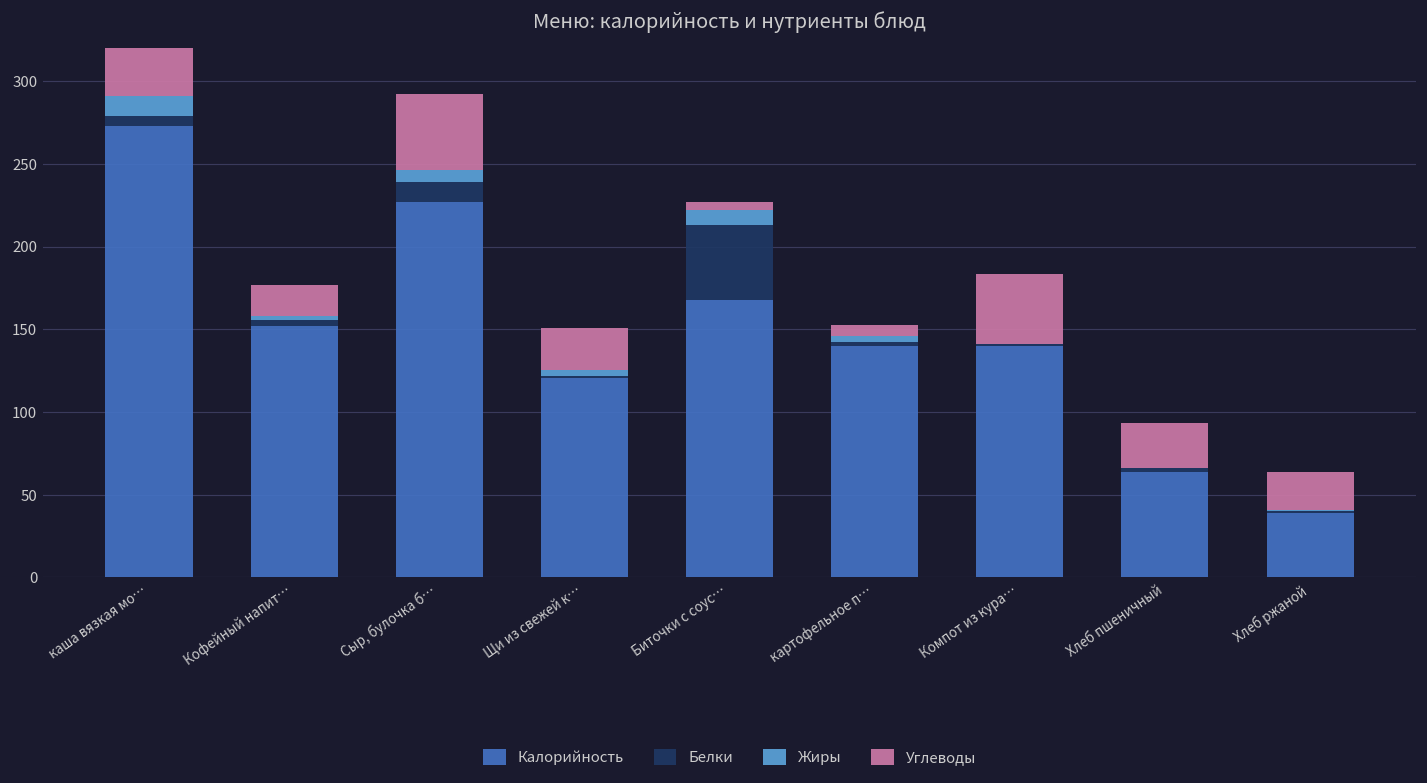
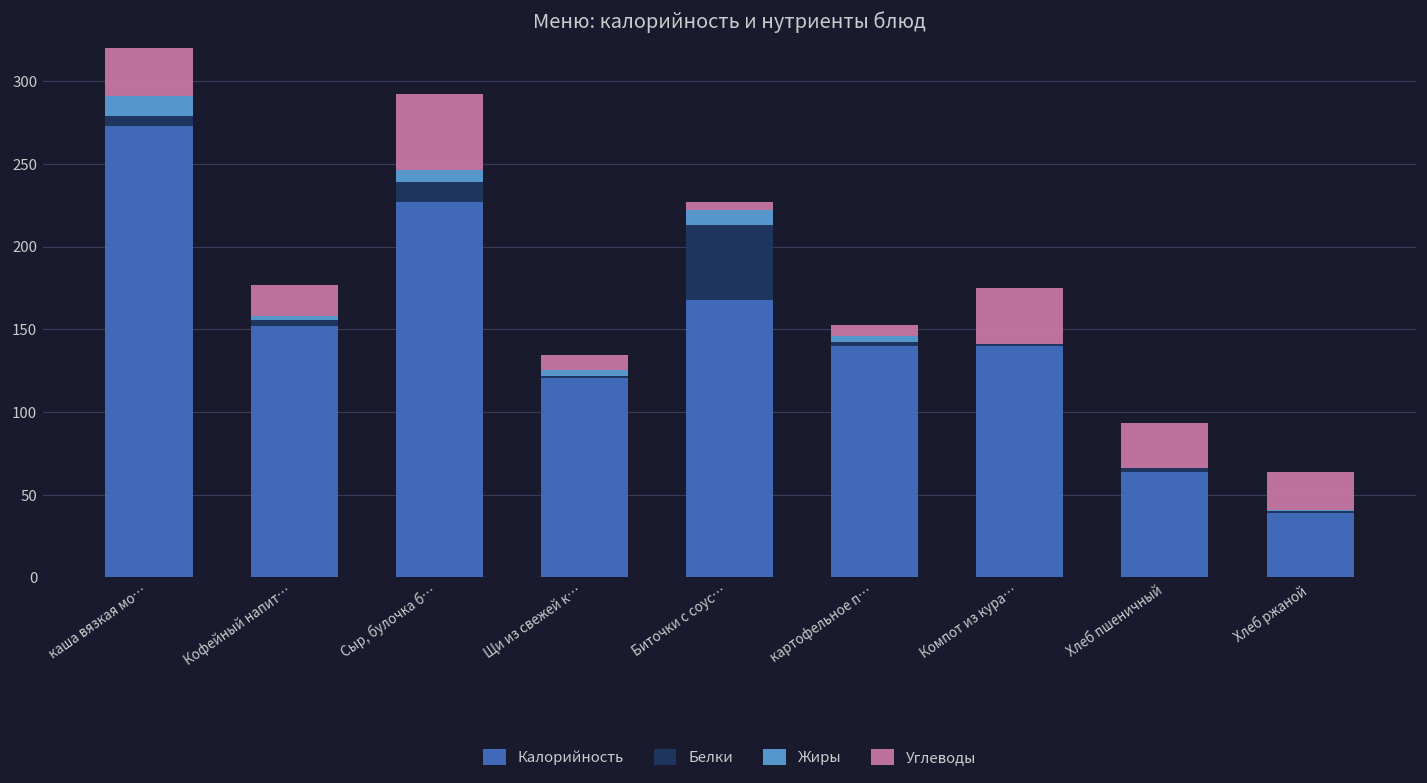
Углеводы, Щи из свежей к…: 25 -> 9
Углеводы, Компот из кура…: 42 -> 34
